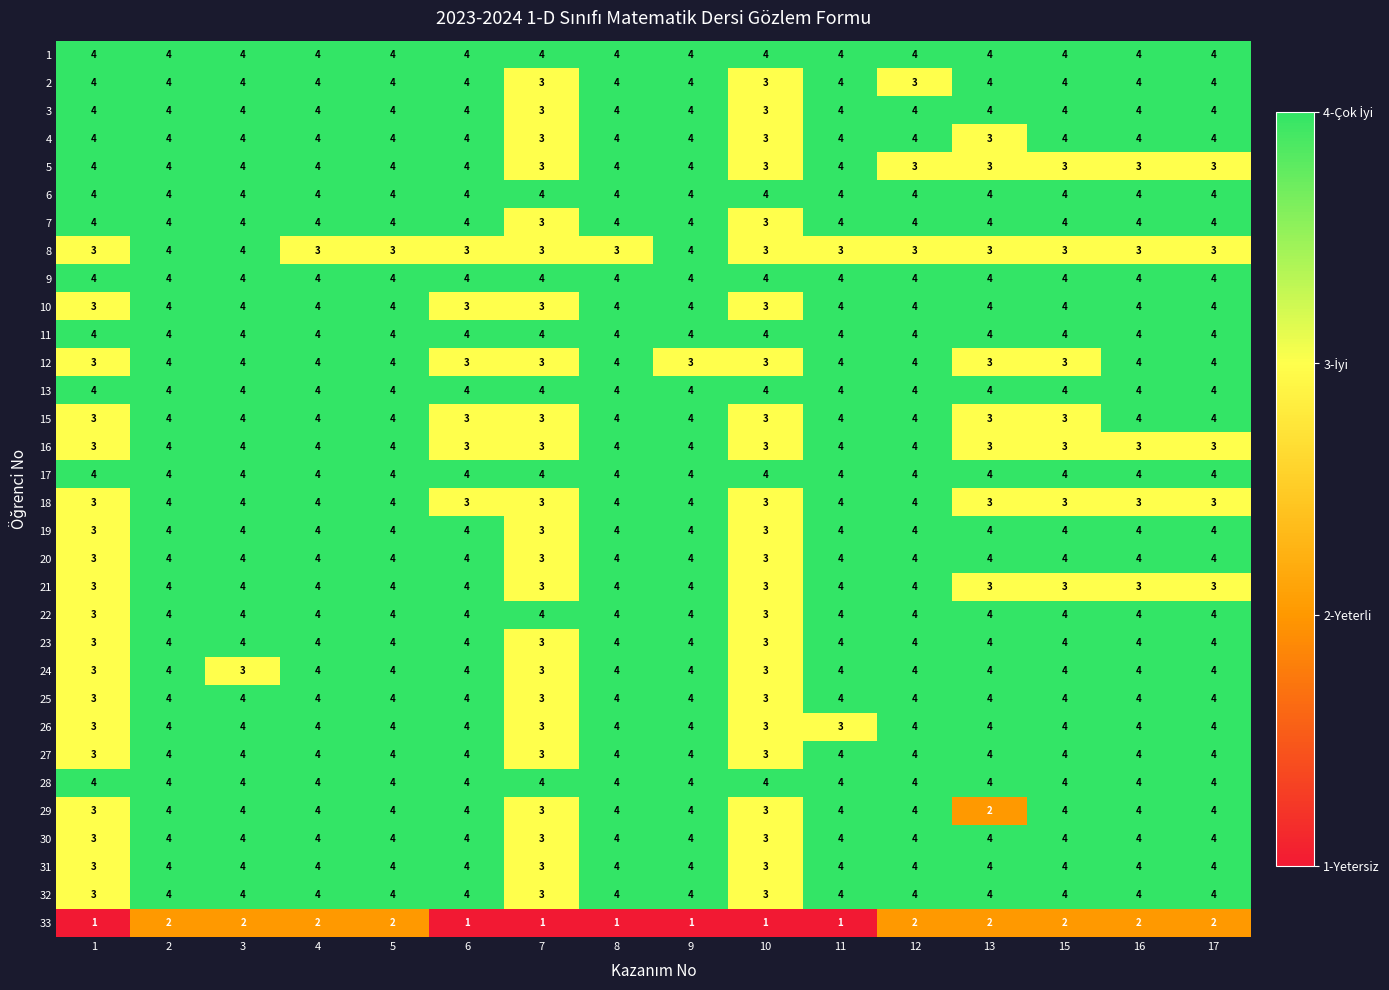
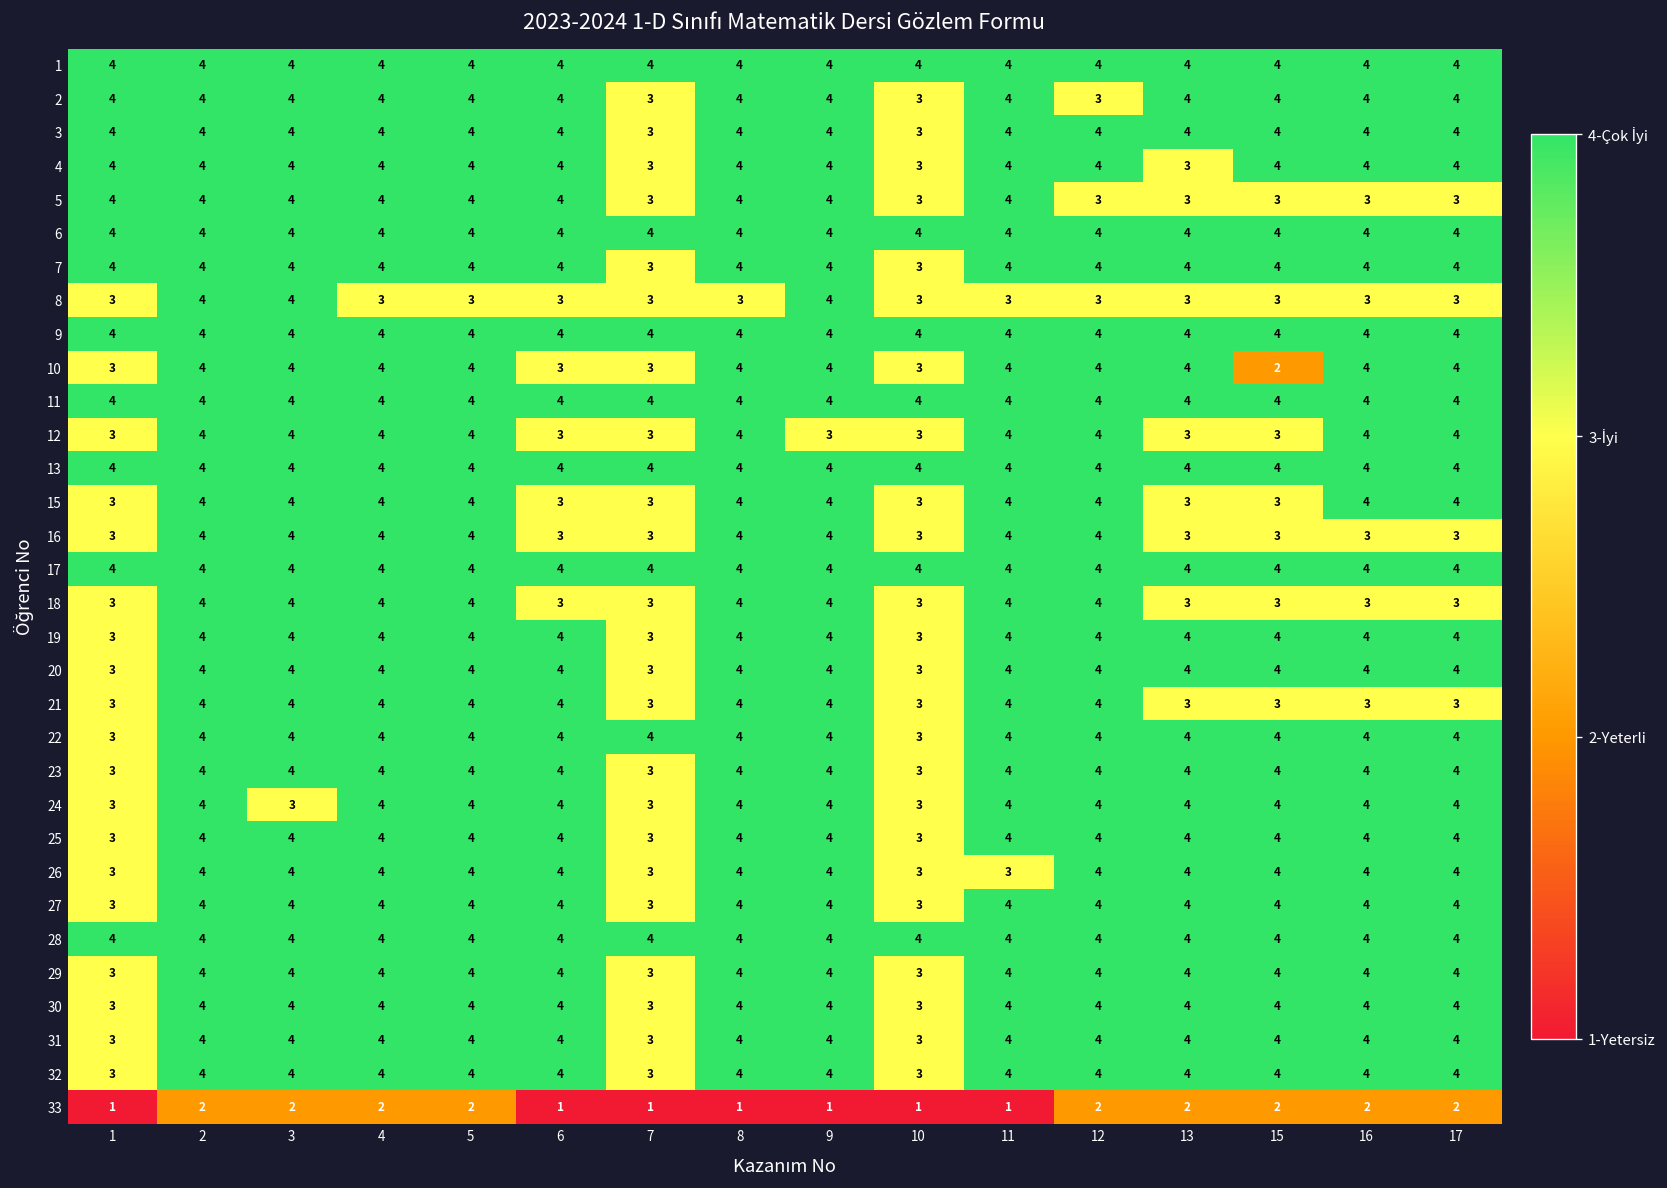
10, 15: 4 -> 2
29, 13: 2 -> 4
